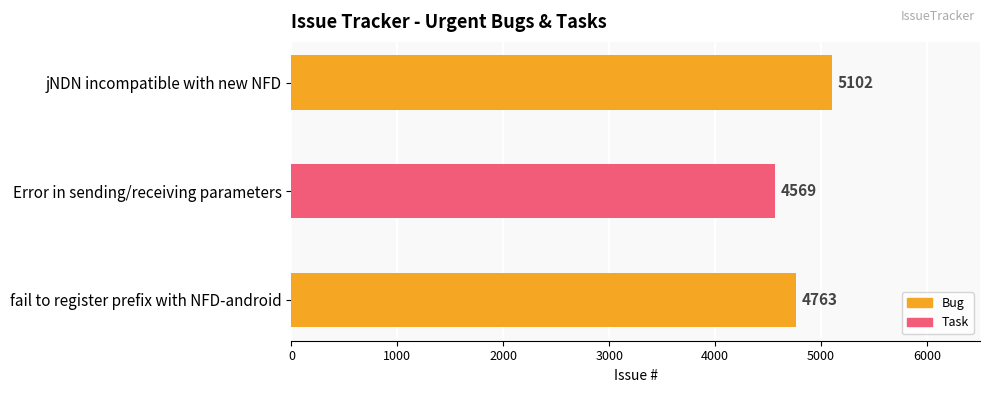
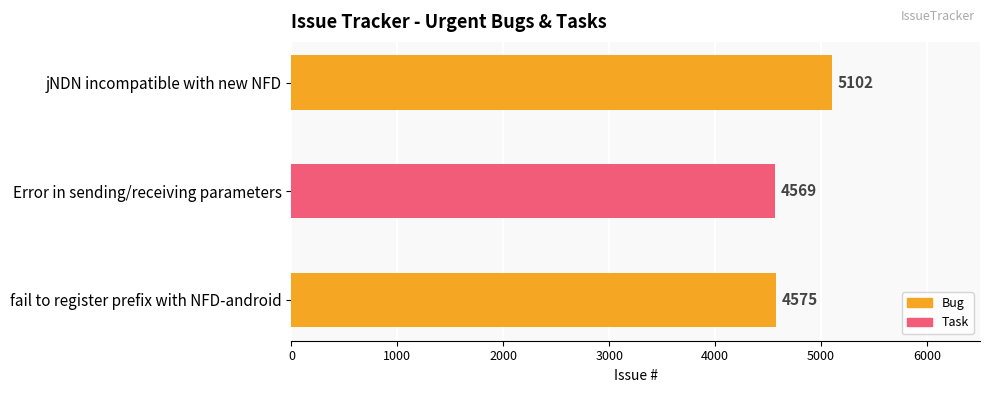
fail to register prefix with NFD-android: 4763 -> 4575
